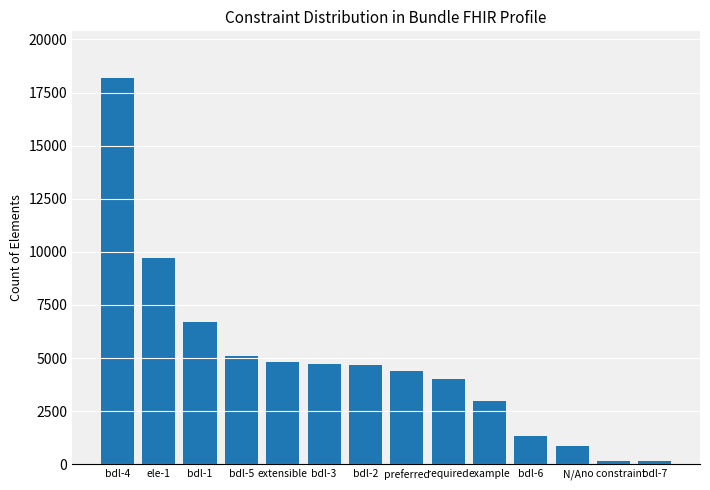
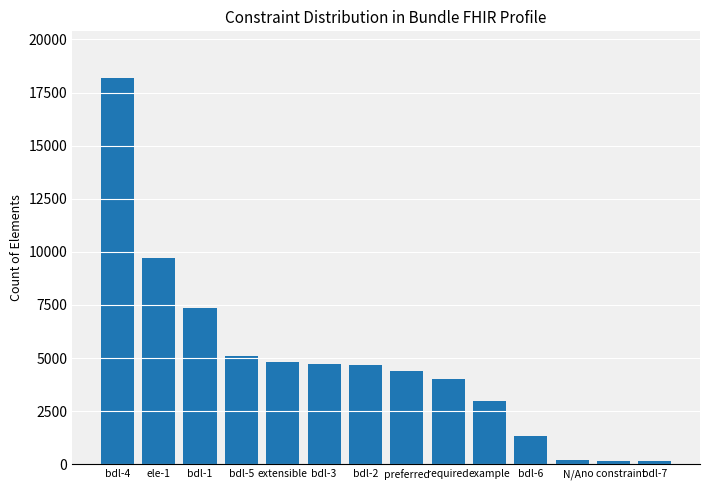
bdl-1: 6700 -> 7300
N/A: 800 -> 200
